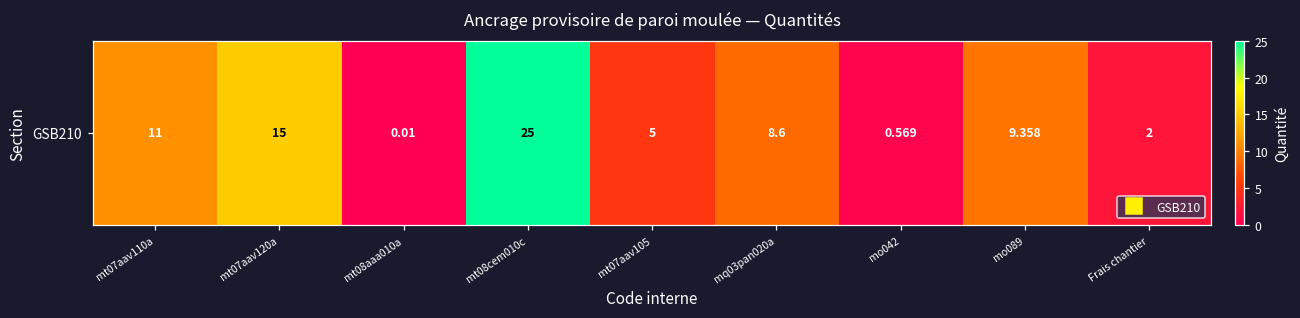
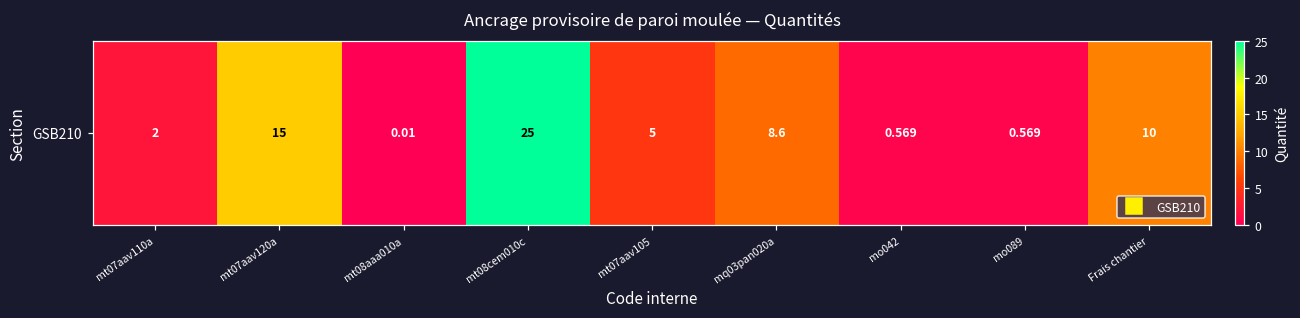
GSB210, mt07aav110a: 11 -> 2
GSB210, mo089: 9.358 -> 0.569
GSB210, Frais chantier: 2 -> 10
